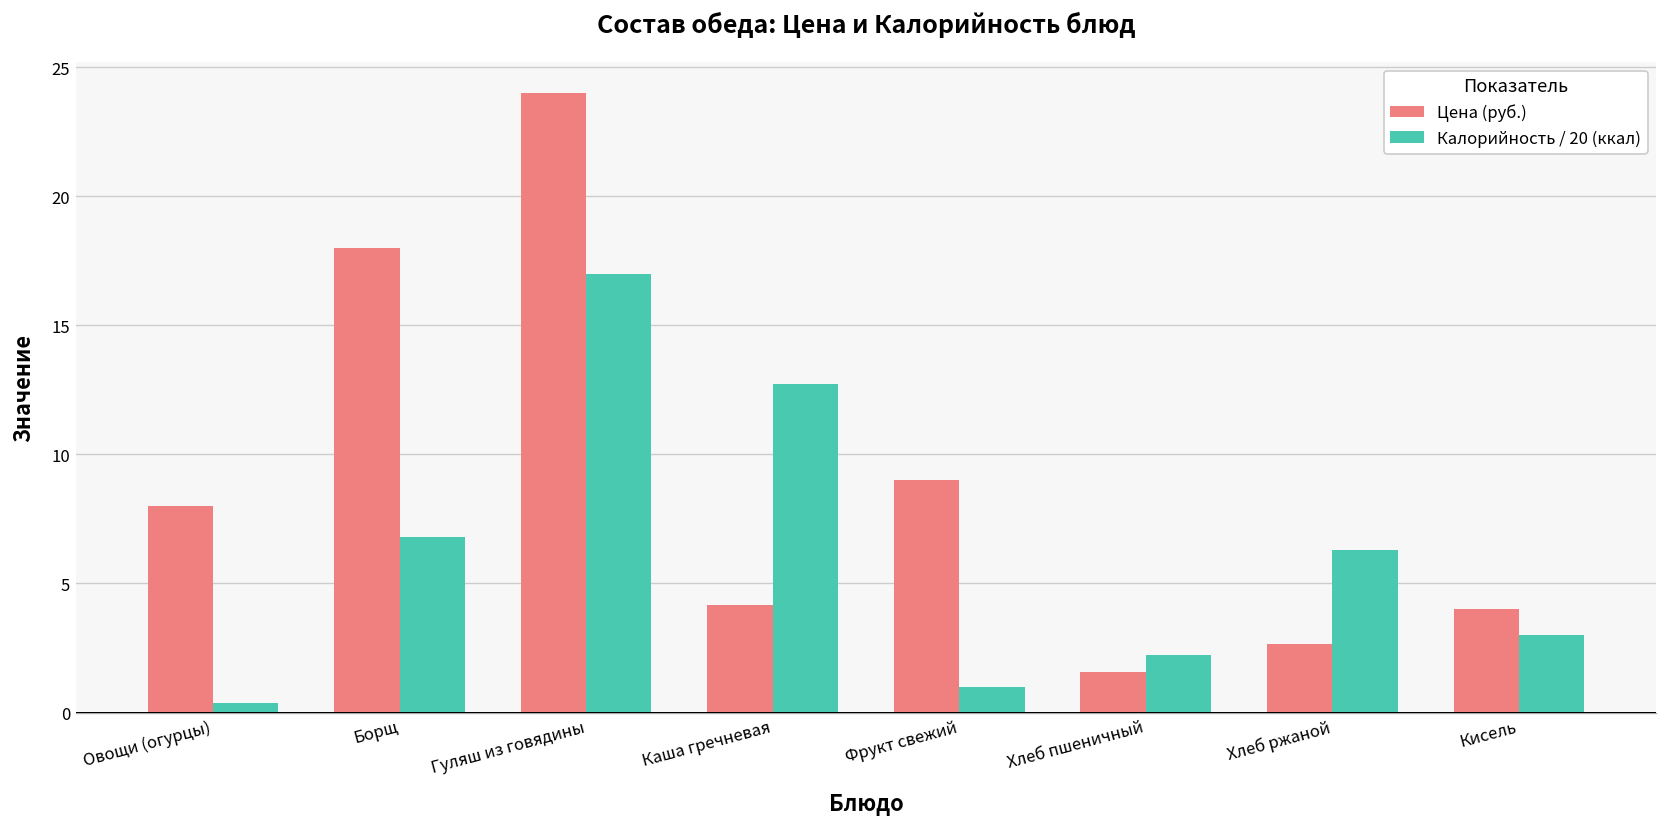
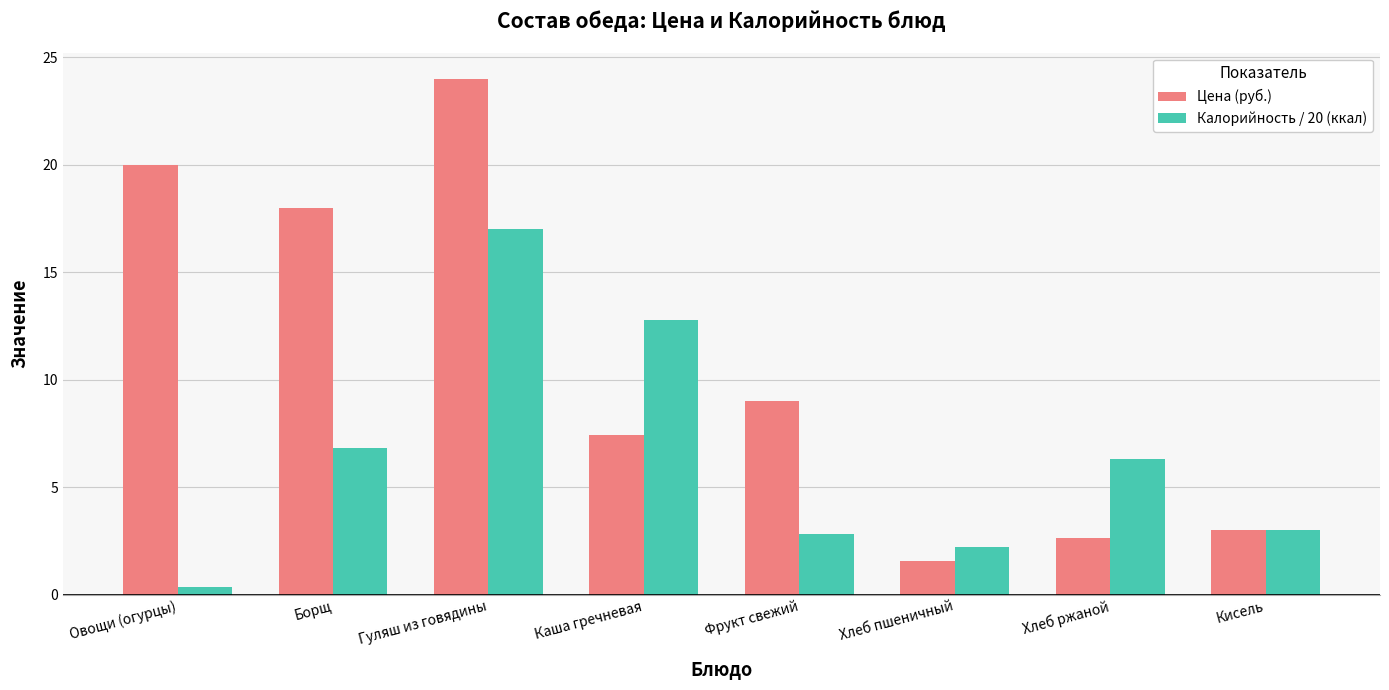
Цена (руб.), Овощи (огурцы): 8 -> 20
Цена (руб.), Каша гречневая: 4.2 -> 7.4
Калорийность / 20 (ккал), Фрукт свежий: 1.0 -> 2.8
Цена (руб.), Кисель: 4 -> 3
